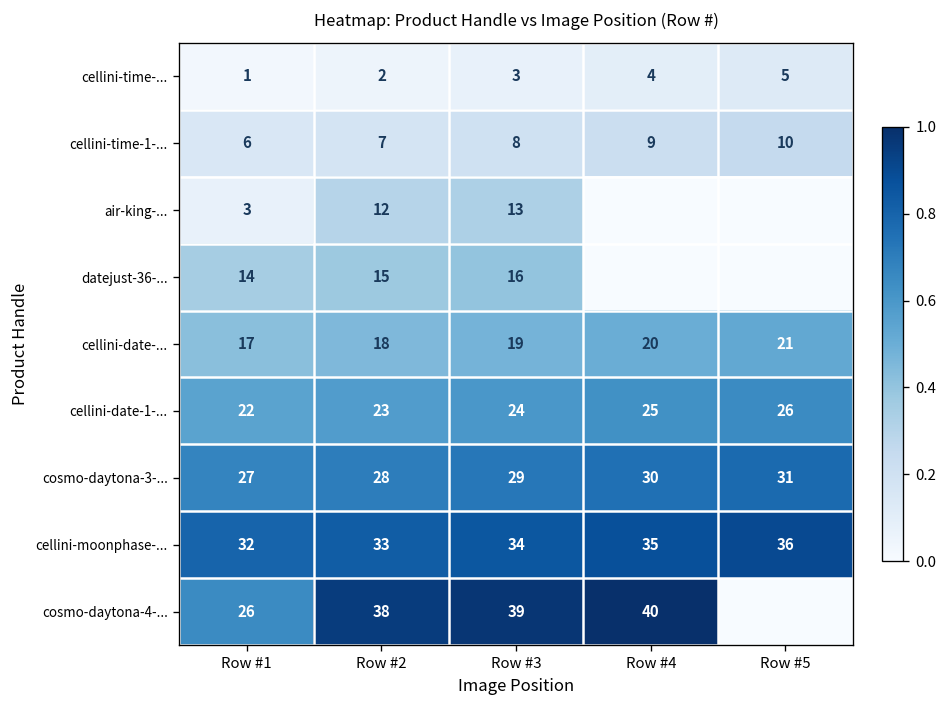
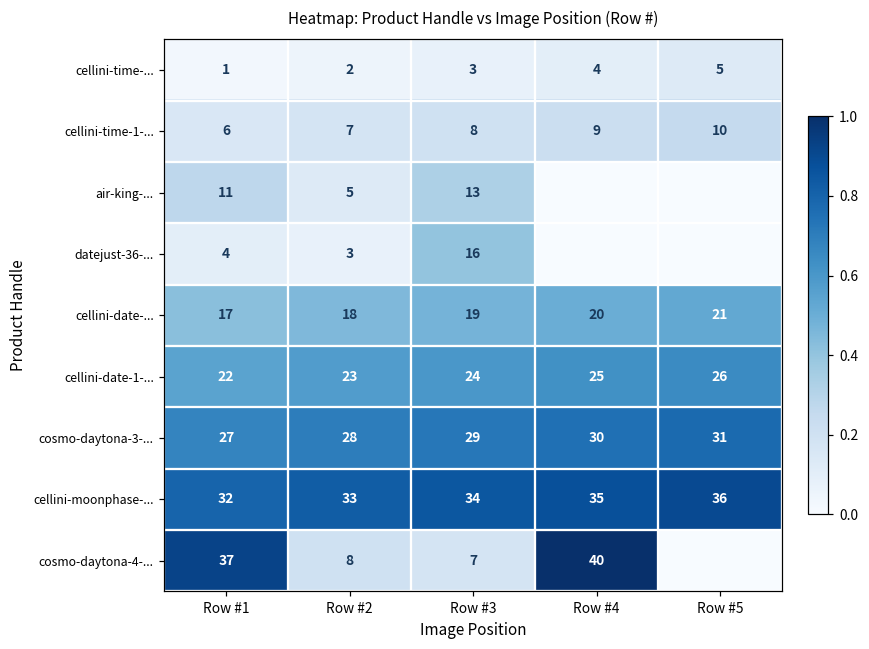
air-king-..., Row #1: 3 -> 11
air-king-..., Row #2: 12 -> 5
datejust-36-..., Row #1: 14 -> 4
datejust-36-..., Row #2: 15 -> 3
cosmo-daytona-4-..., Row #1: 26 -> 37
cosmo-daytona-4-..., Row #2: 38 -> 8
cosmo-daytona-4-..., Row #3: 39 -> 7
